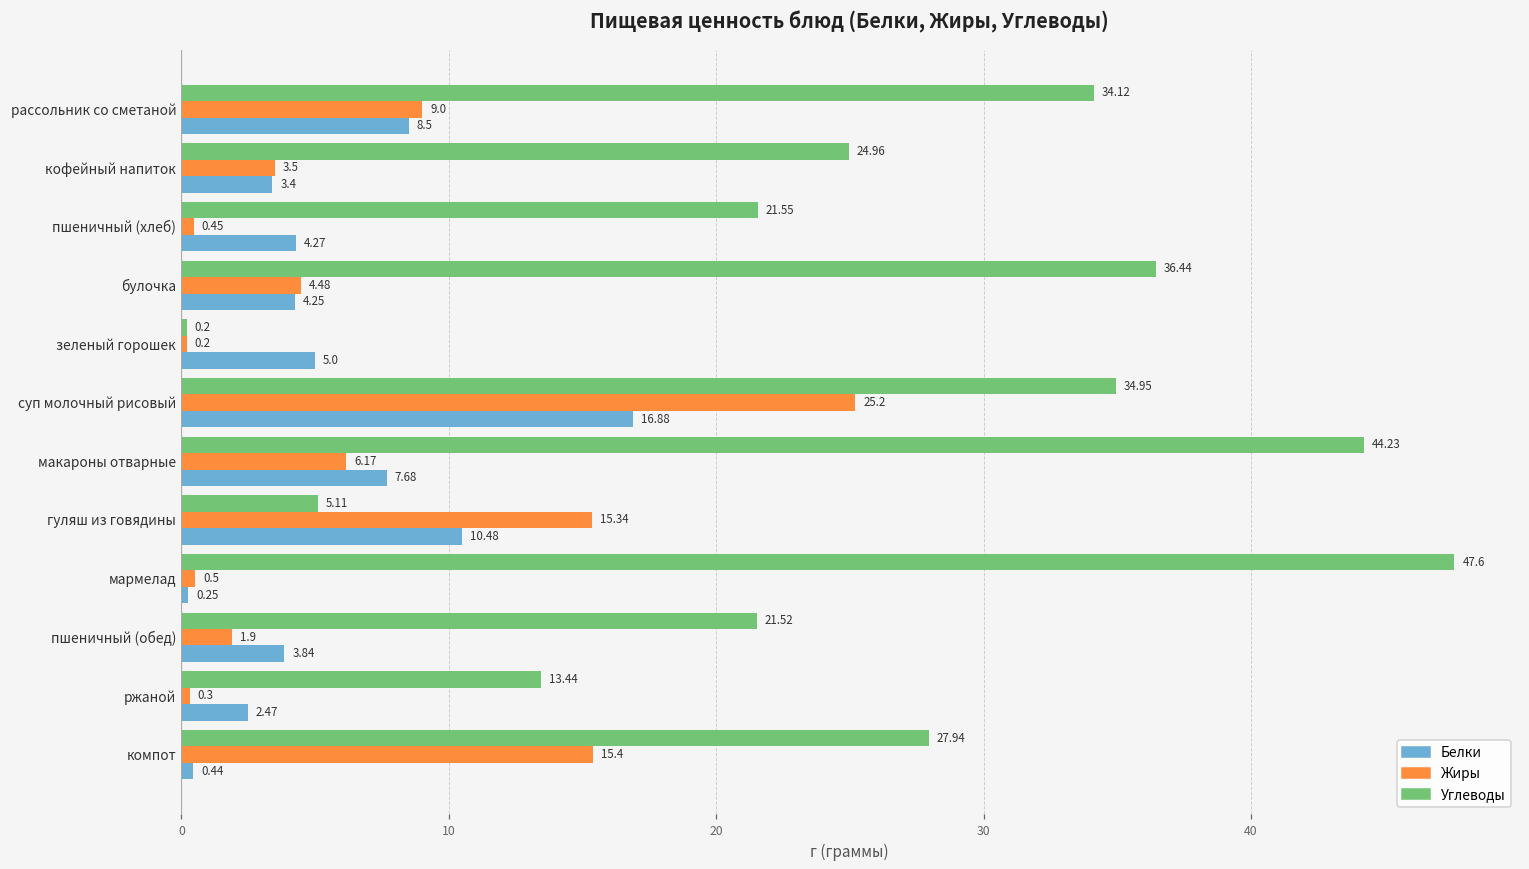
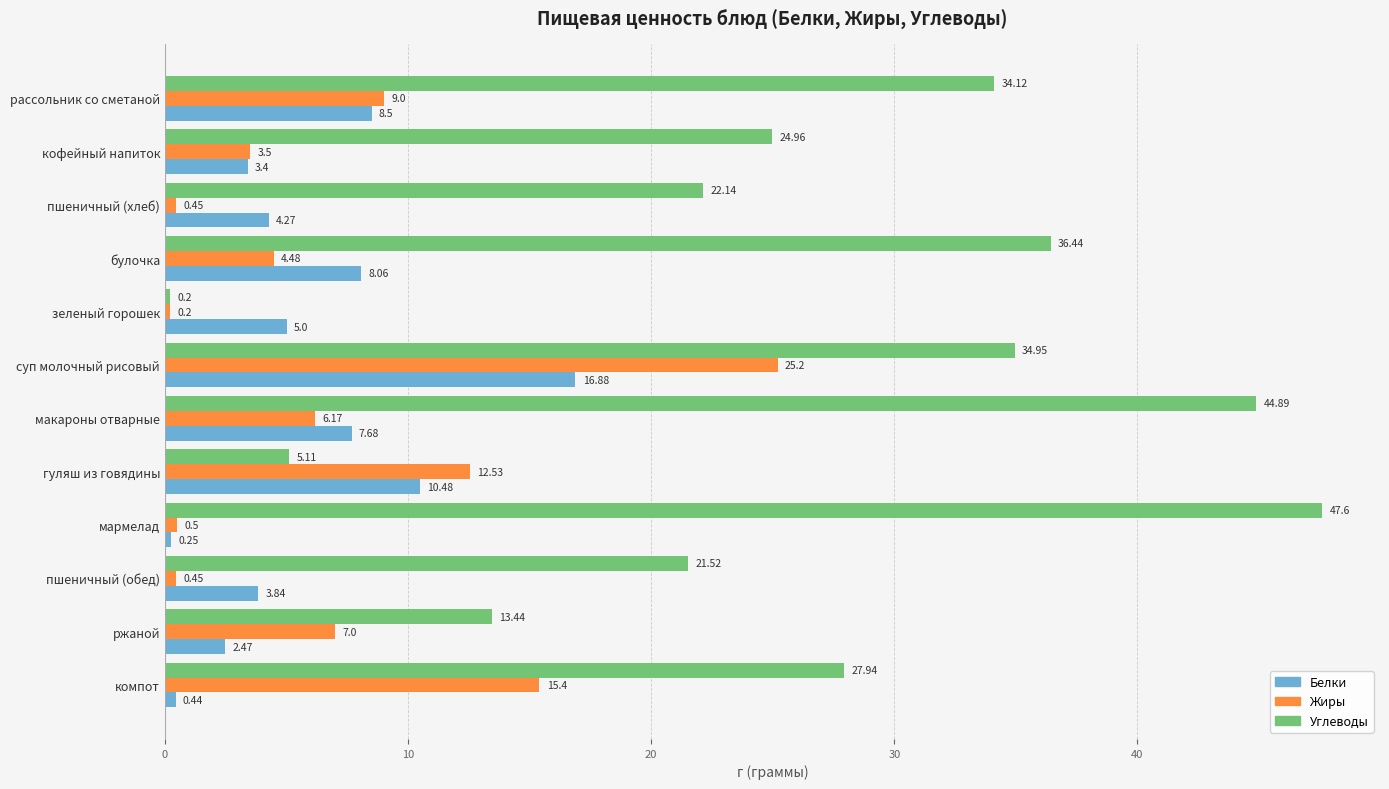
Углеводы, пшеничный (хлеб): 21.55 -> 22.14
Белки, булочка: 4.25 -> 8.06
Углеводы, макароны отварные: 44.23 -> 44.89
Жиры, гуляш из говядины: 15.34 -> 12.53
Жиры, пшеничный (обед): 1.9 -> 0.45
Жиры, ржаной: 0.3 -> 7.0
